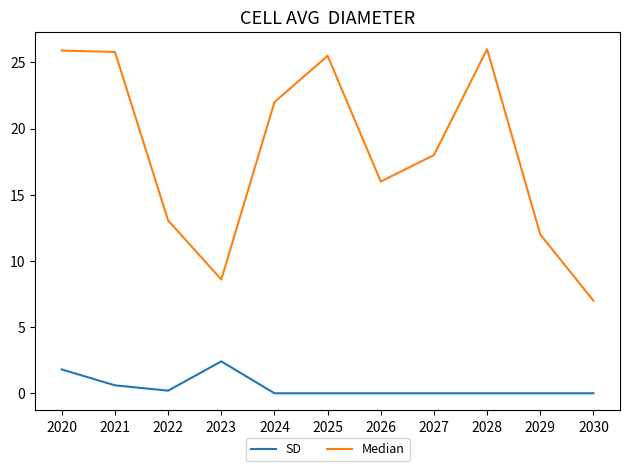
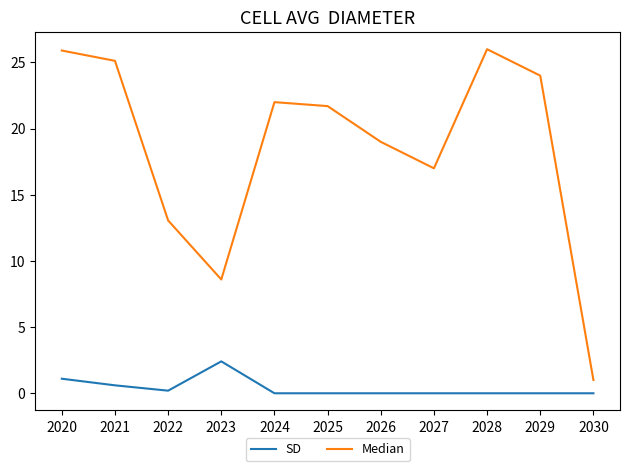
SD, 2020: 1.8 -> 1.1
Median, 2021: 25.8 -> 25.1
Median, 2025: 25.5 -> 21.7
Median, 2026: 16 -> 19
Median, 2027: 18 -> 17
Median, 2029: 12 -> 24
Median, 2030: 7 -> 1
